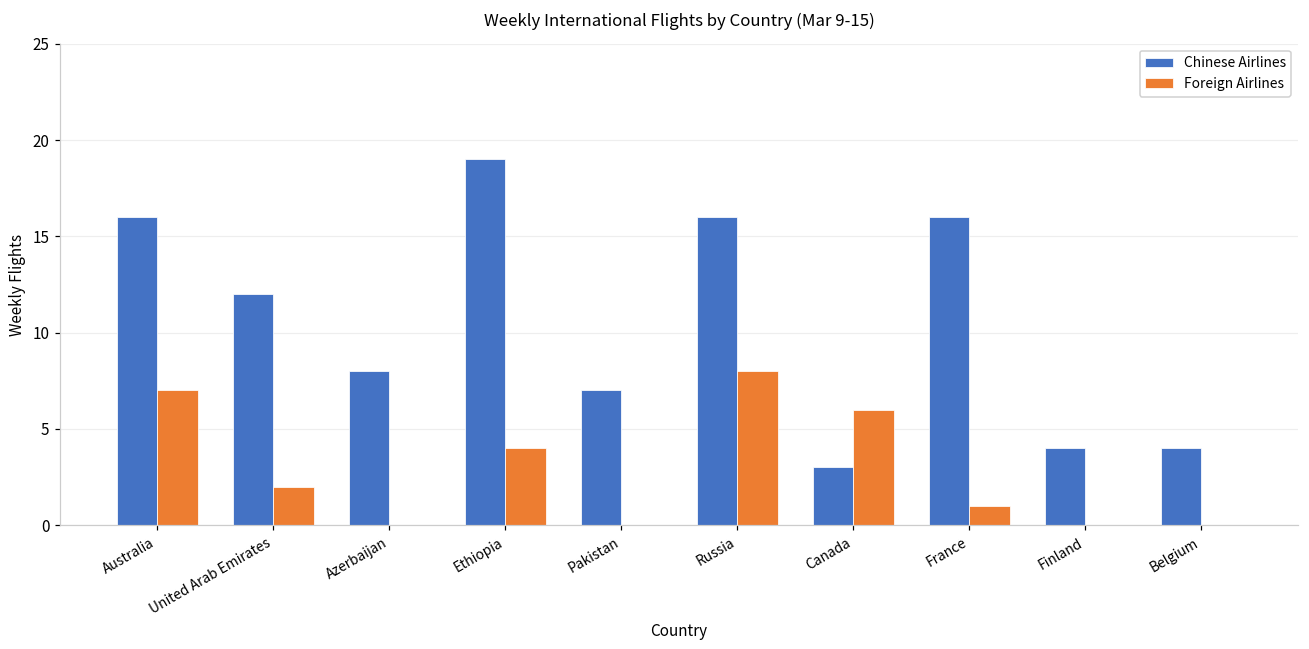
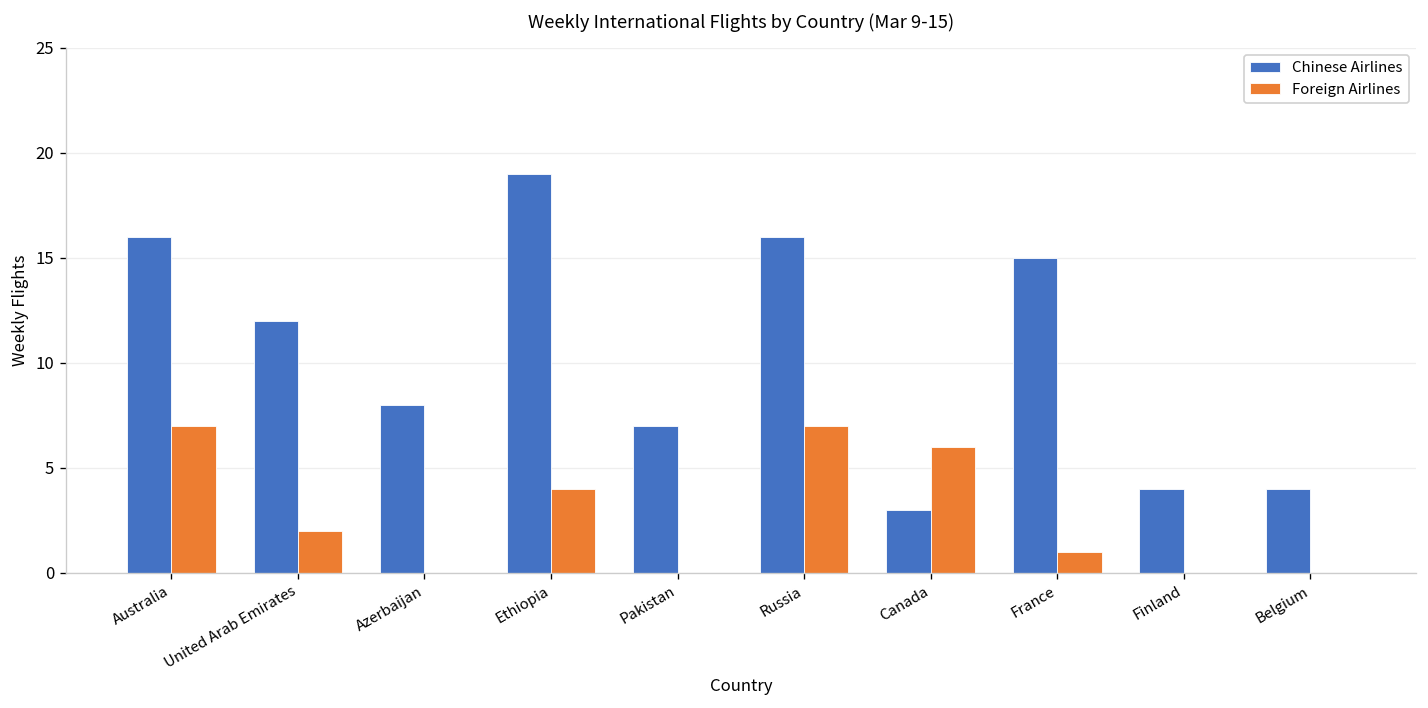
Foreign Airlines, Russia: 8 -> 7
Chinese Airlines, France: 16 -> 15
